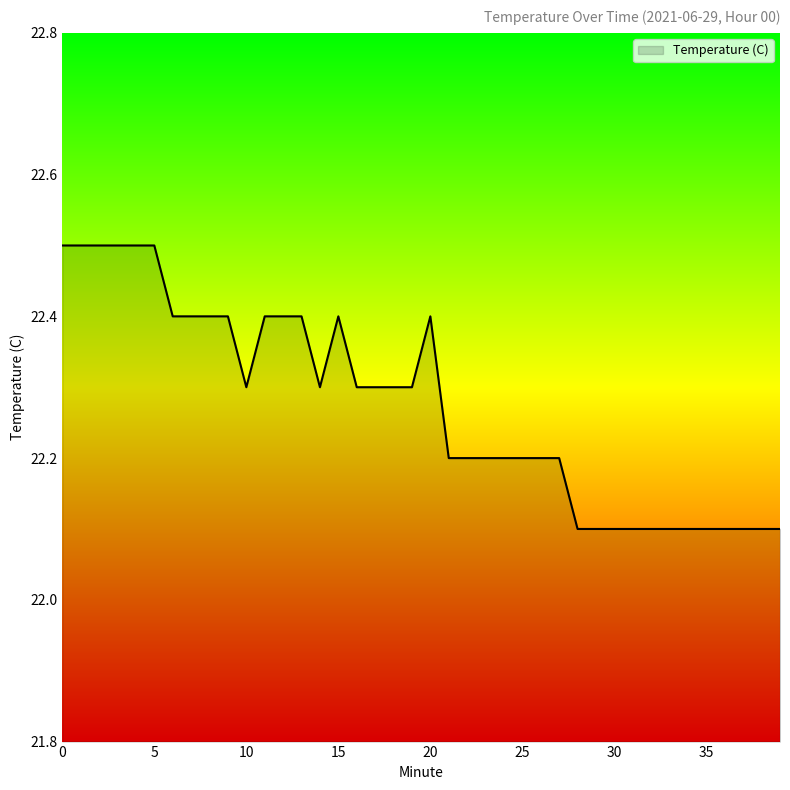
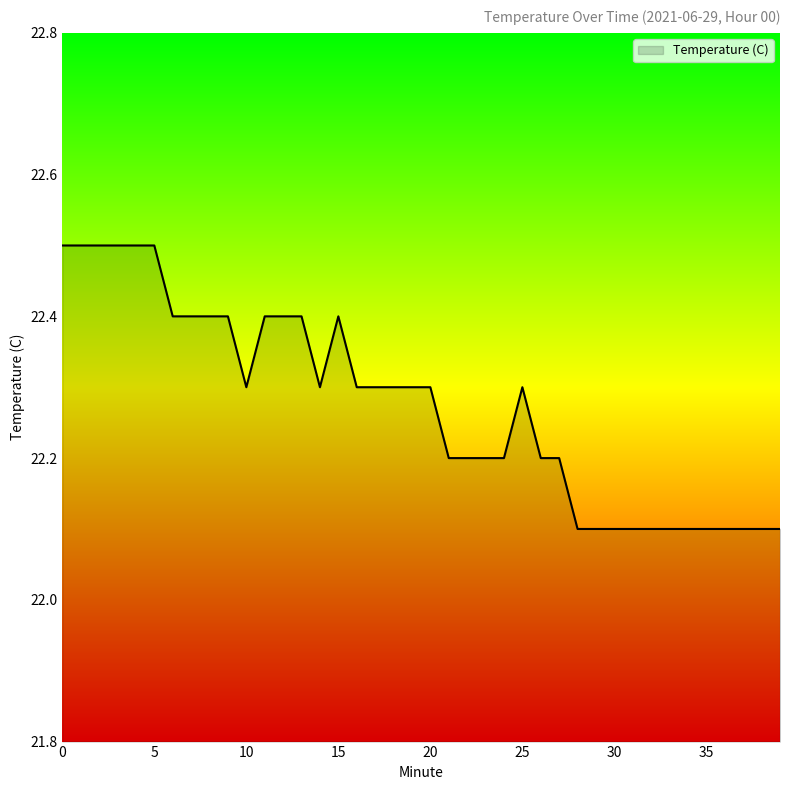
20: 22.4 -> 22.3
25: 22.2 -> 22.3
